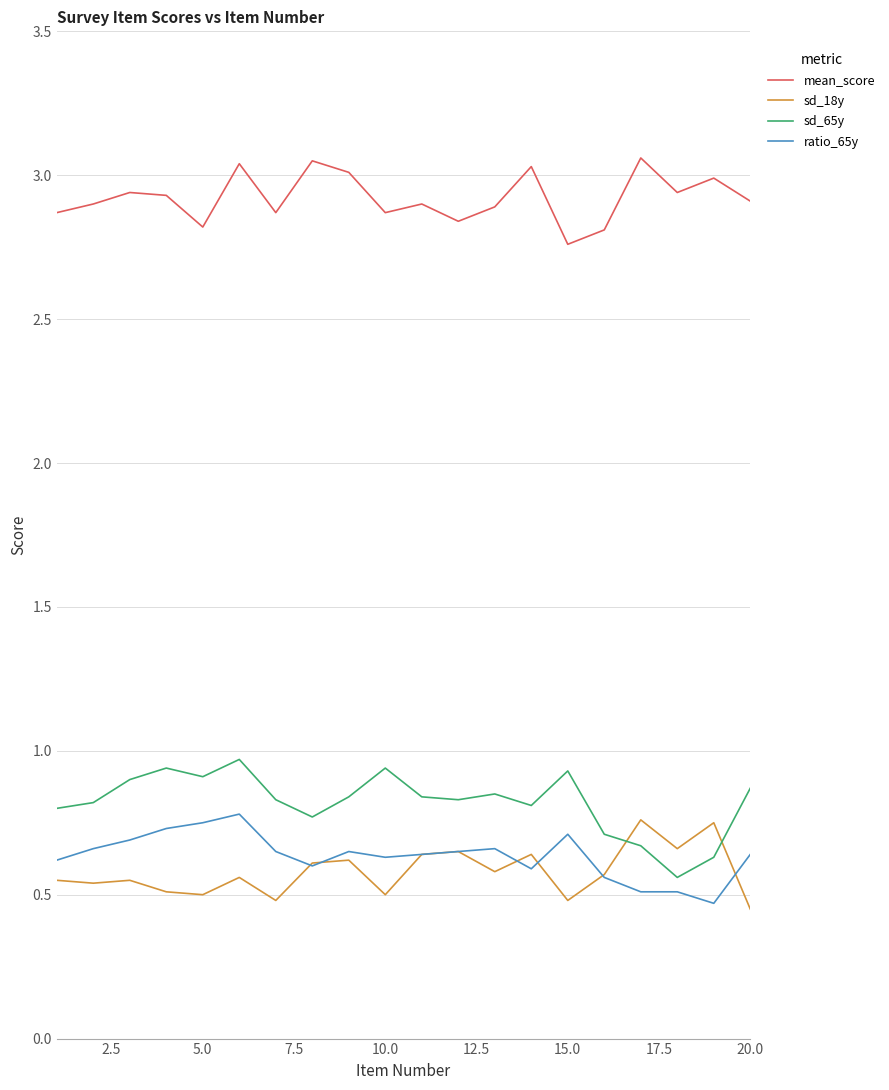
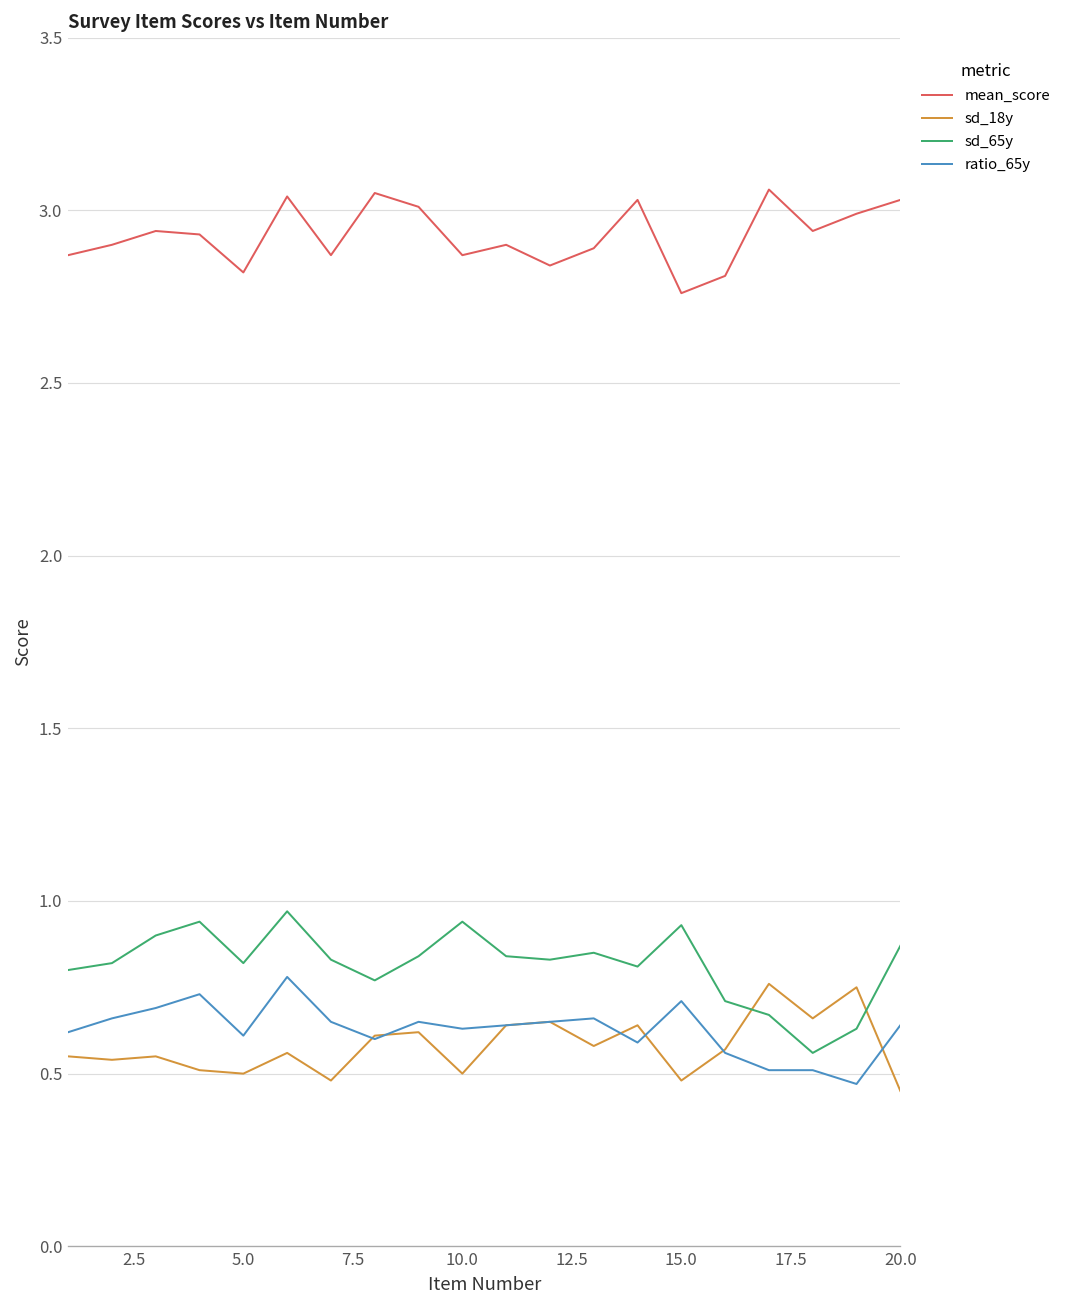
sd_65y, 5.0: 0.91 -> 0.82
ratio_65y, 5.0: 0.75 -> 0.61
mean_score, 20.0: 2.91 -> 3.03
